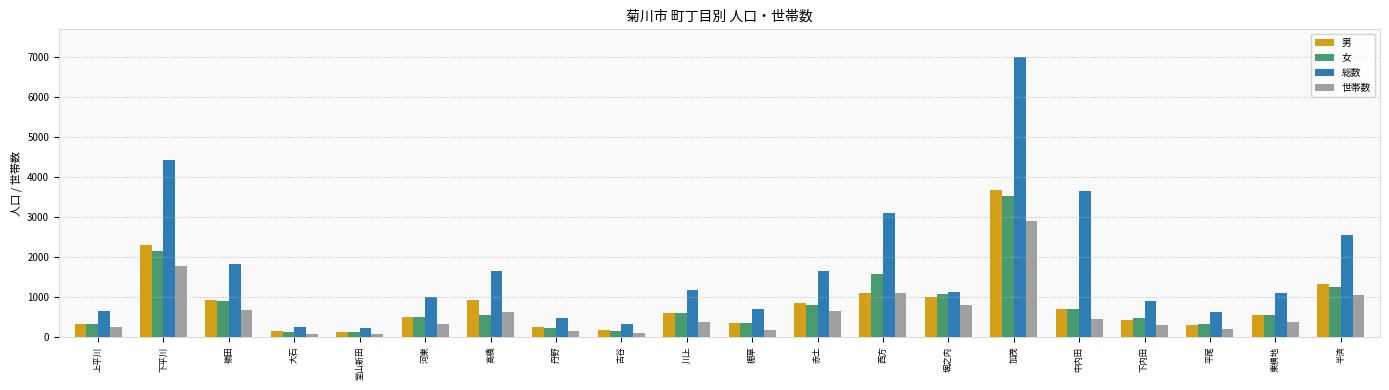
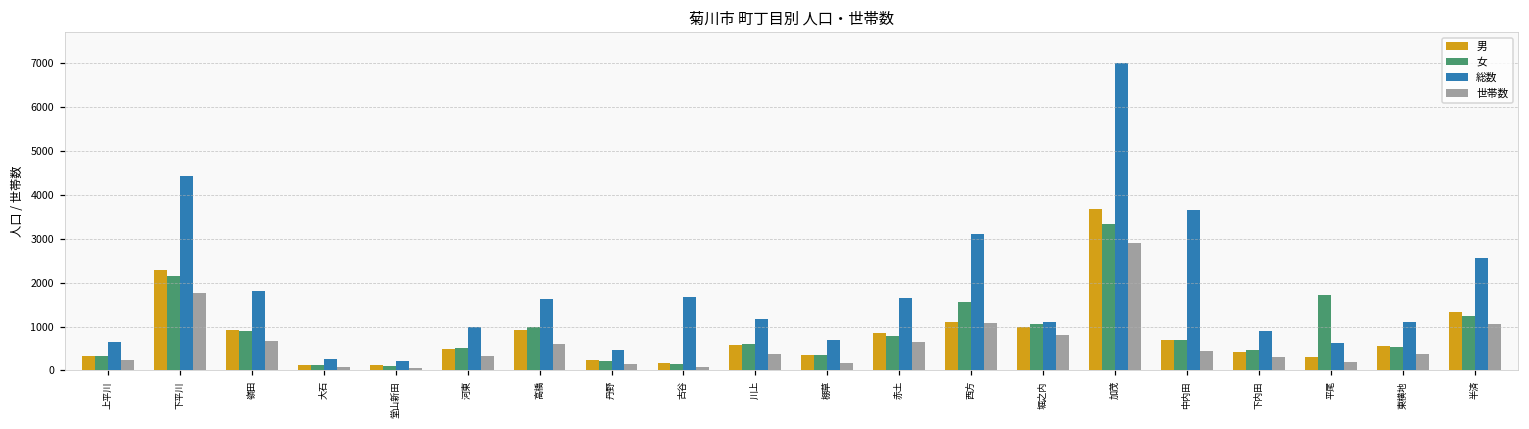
女, 高橋: 500 -> 1000
総数, 古谷: 300 -> 1700
女, 加茂: 3500 -> 3300
女, 平尾: 300 -> 1700
